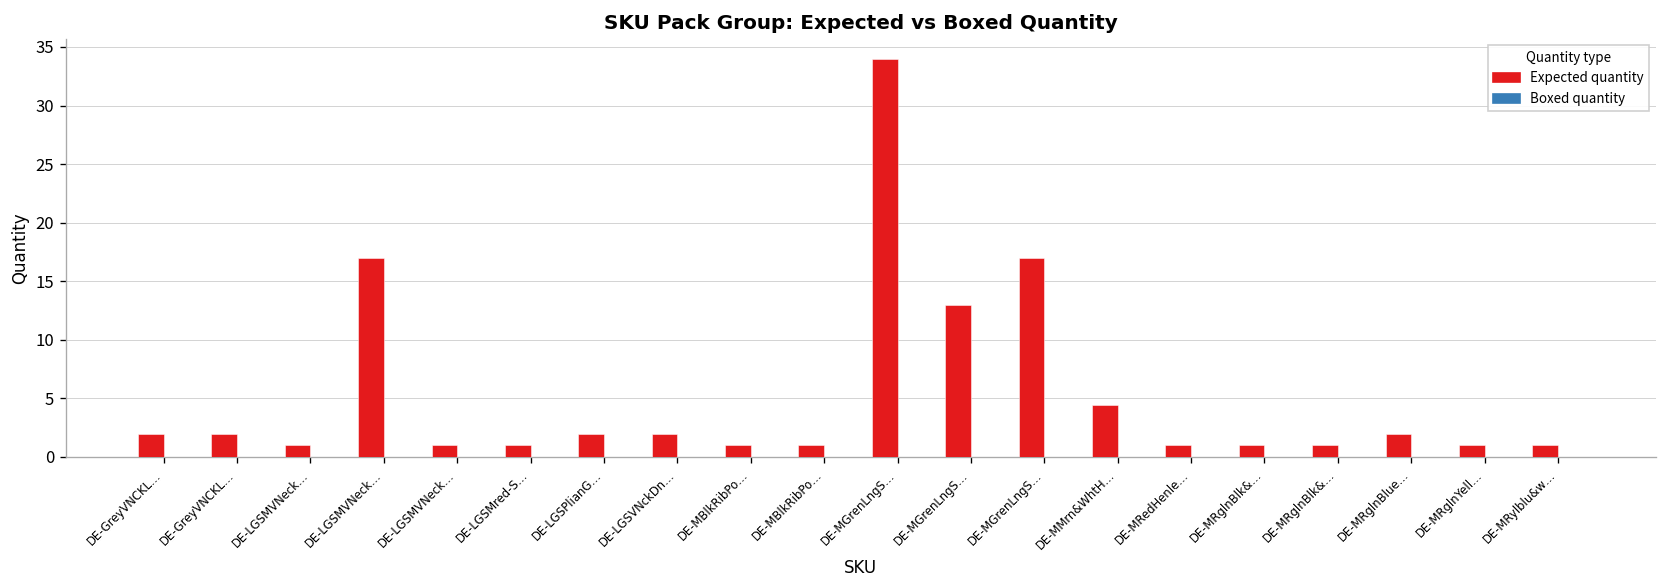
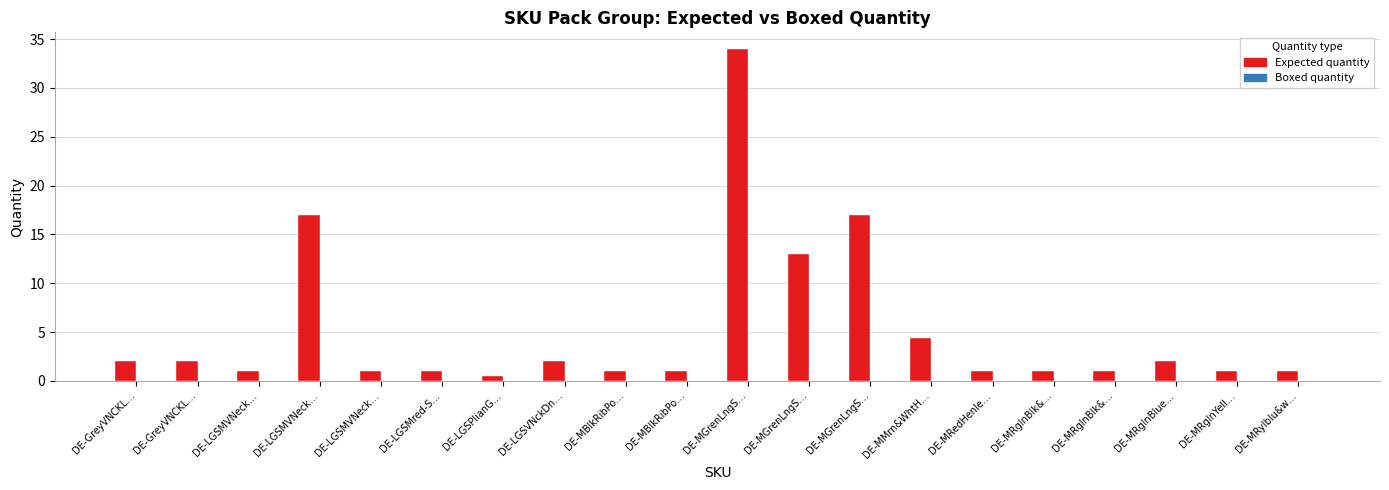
Expected quantity, DE-LGSPlianG…: 2 -> 1
